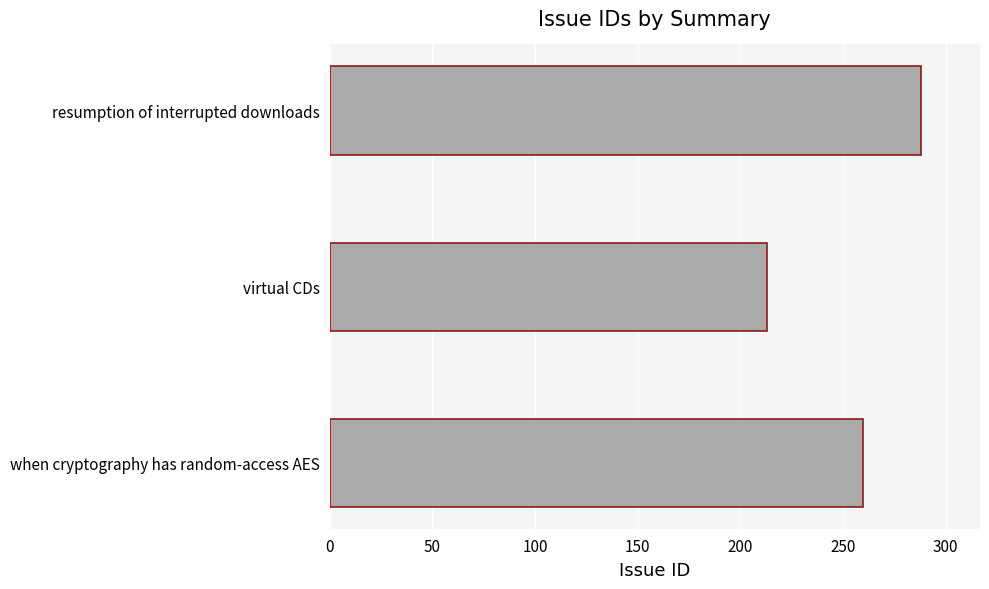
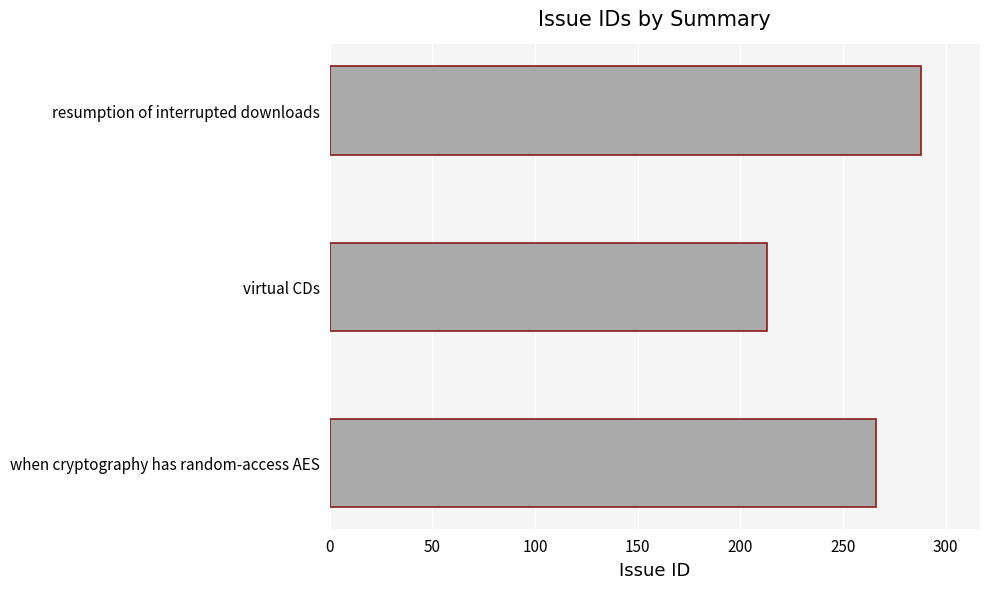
when cryptography has random-access AES: 260 -> 266
